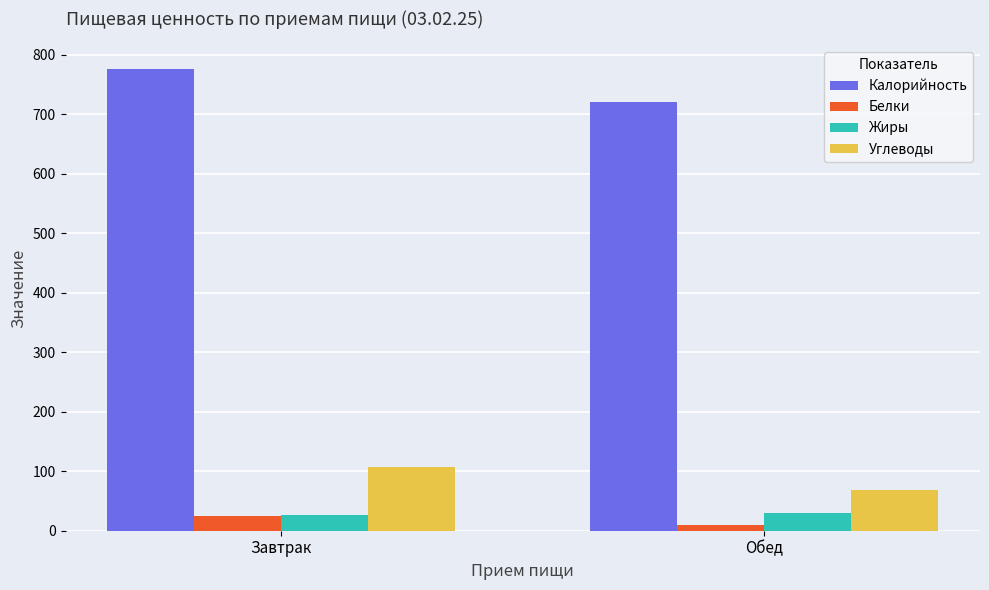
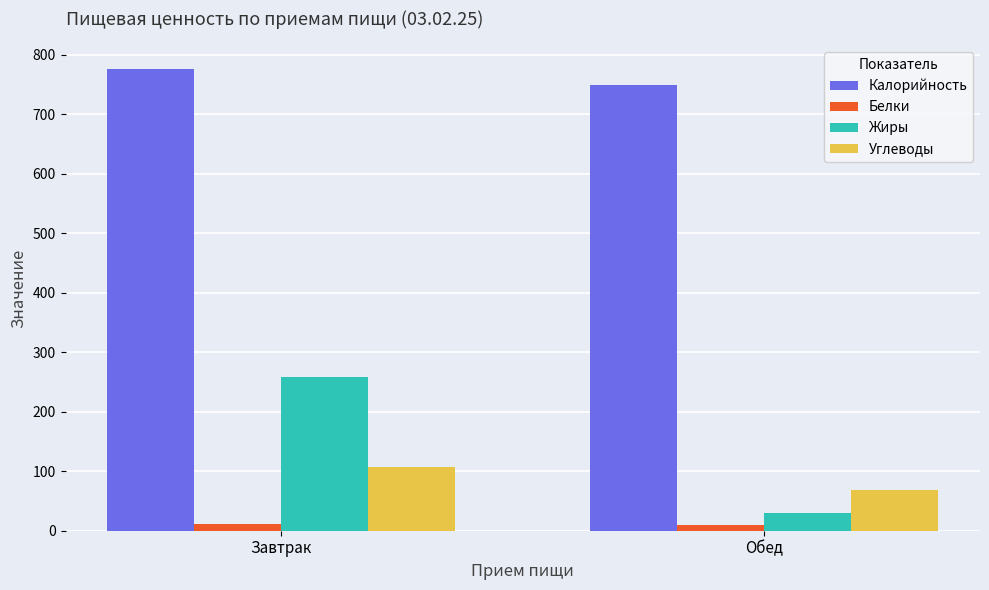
Белки, Завтрак: 20 -> 10
Жиры, Завтрак: 30 -> 260
Калорийность, Обед: 720 -> 750
